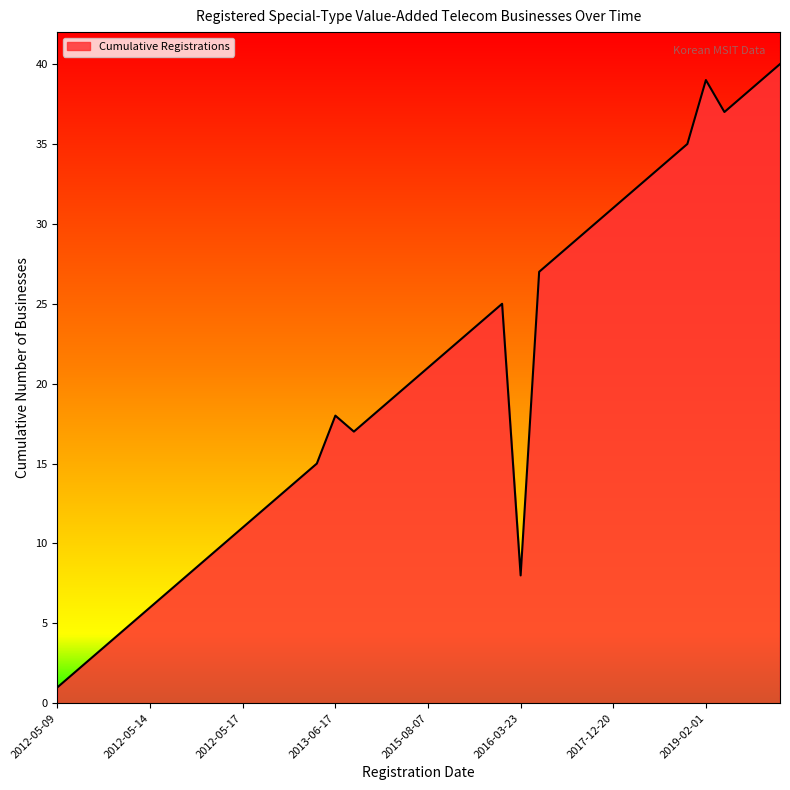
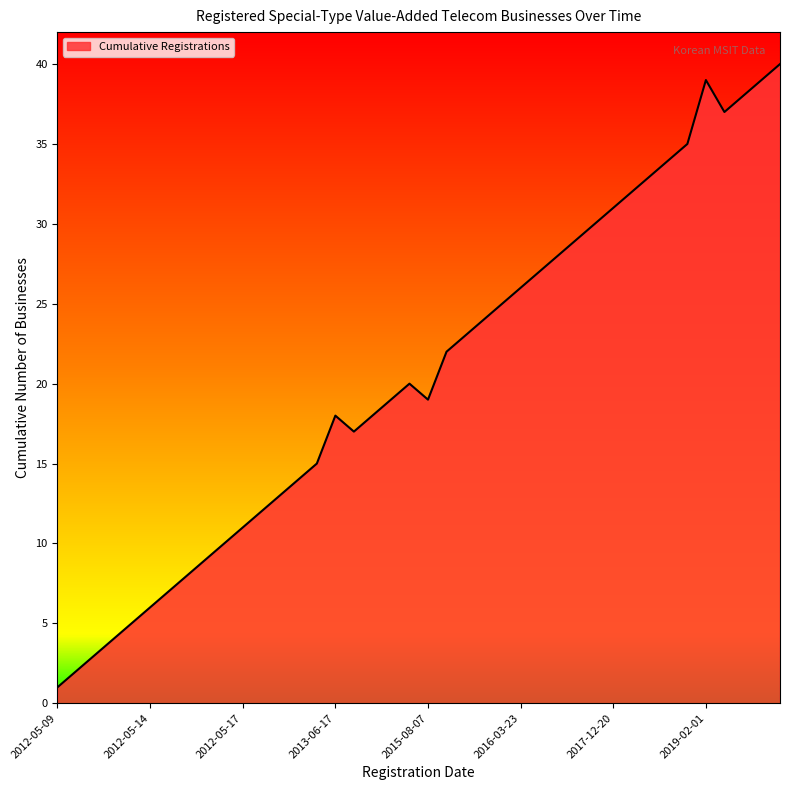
2015-08-07: 21 -> 19
2016-03-23: 8 -> 26
